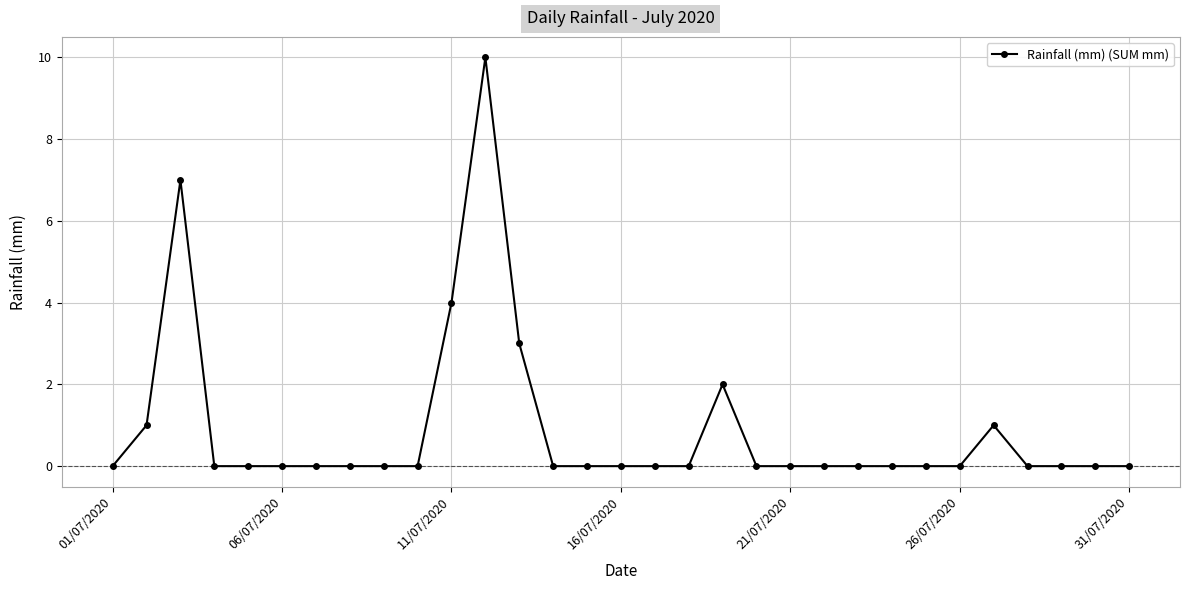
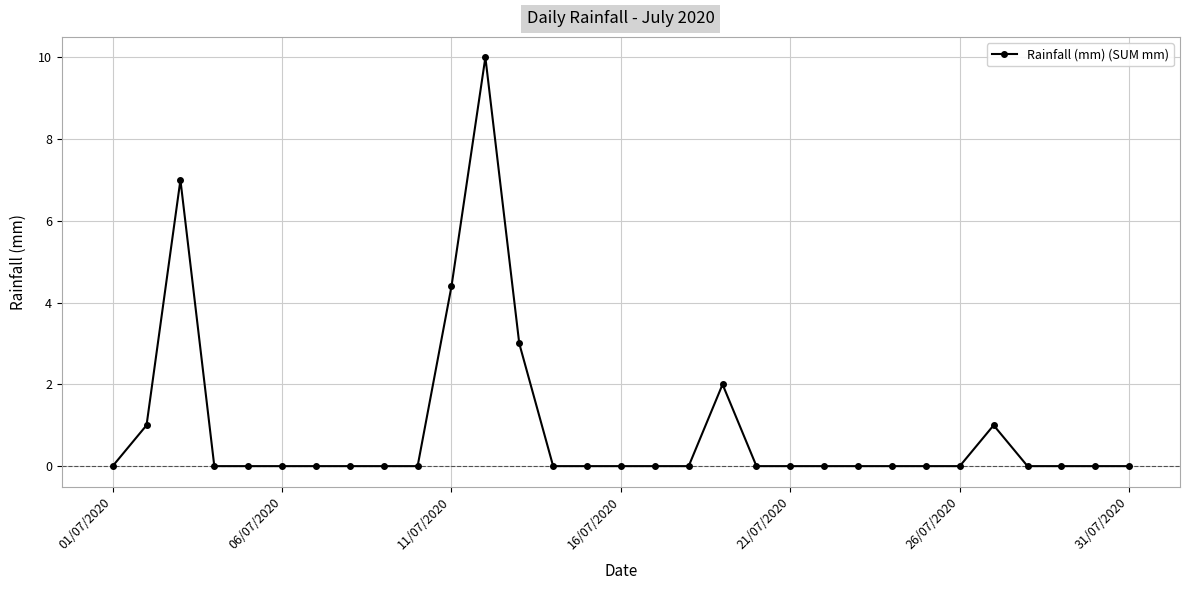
11/07/2020: 4.0 -> 4.4
